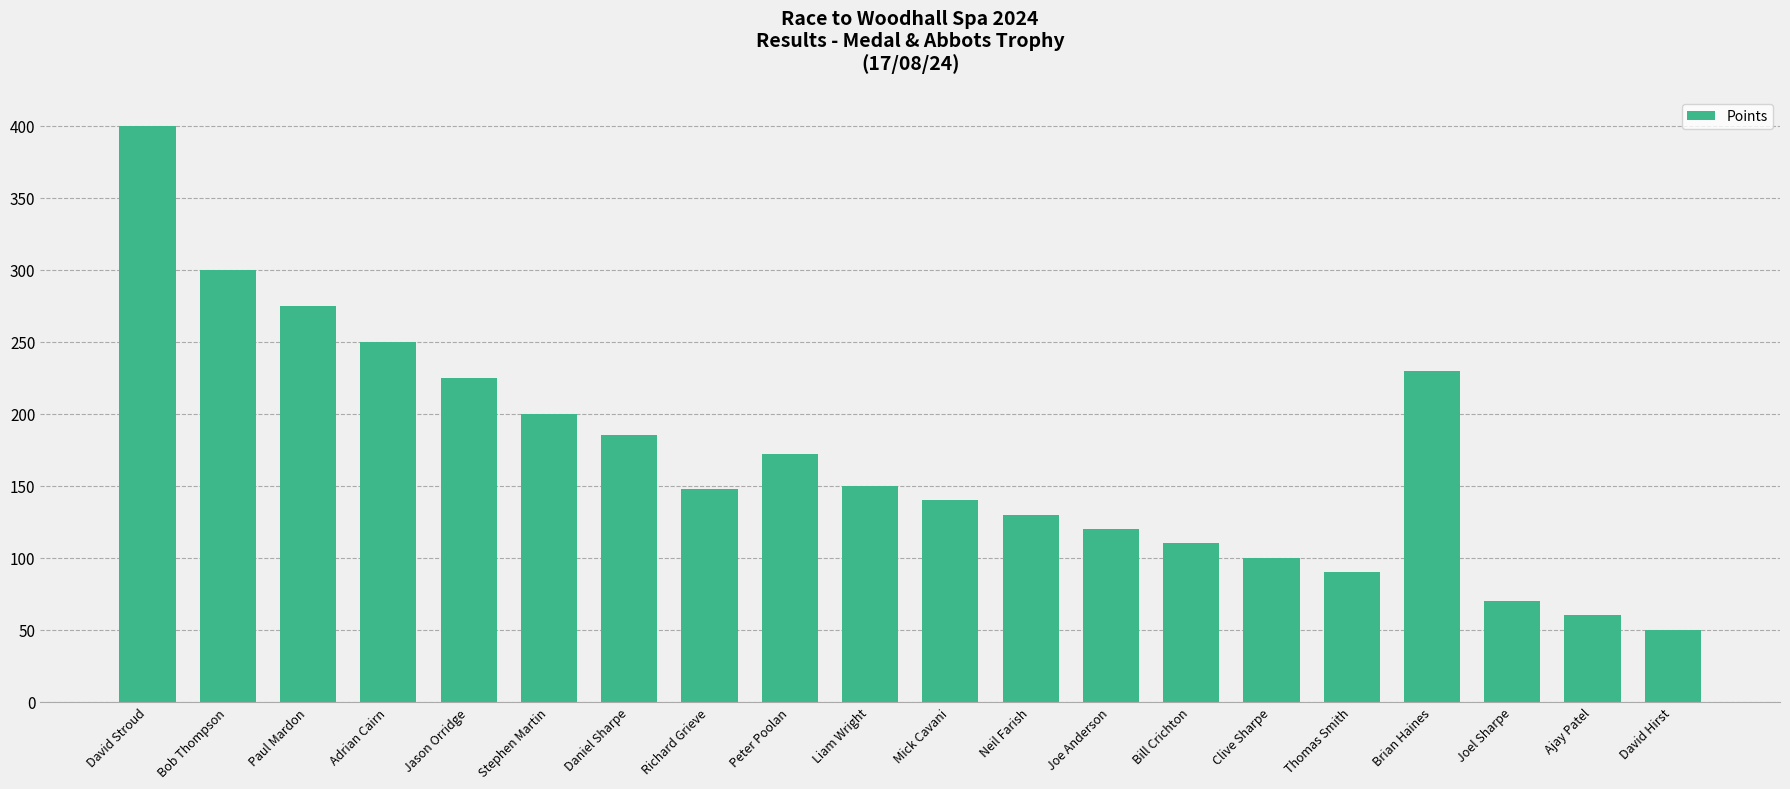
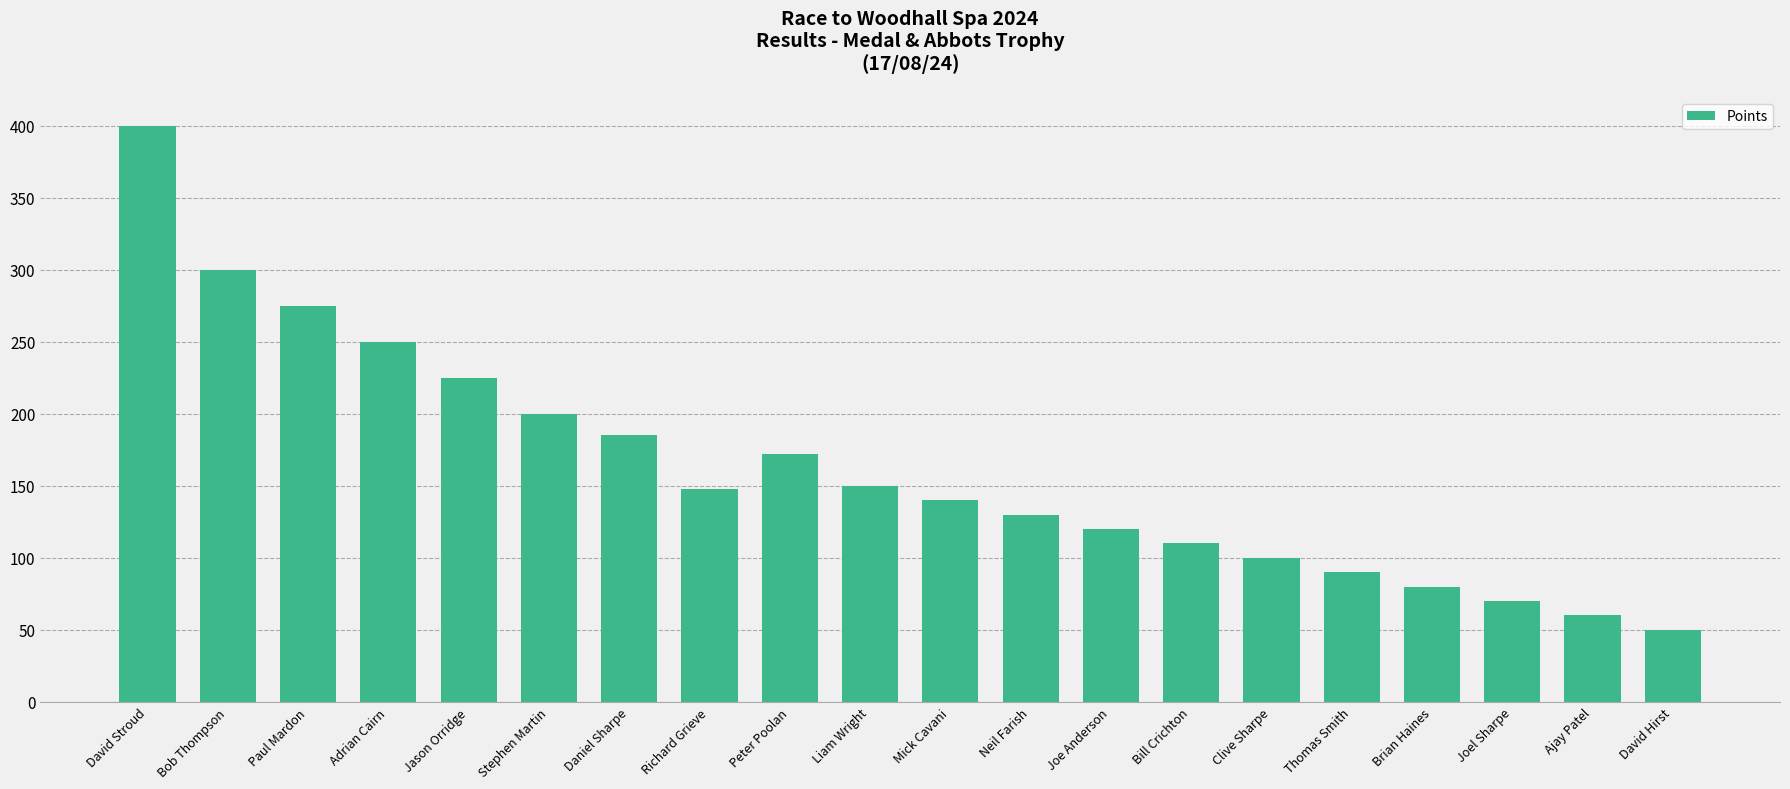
Brian Haines: 230 -> 80
